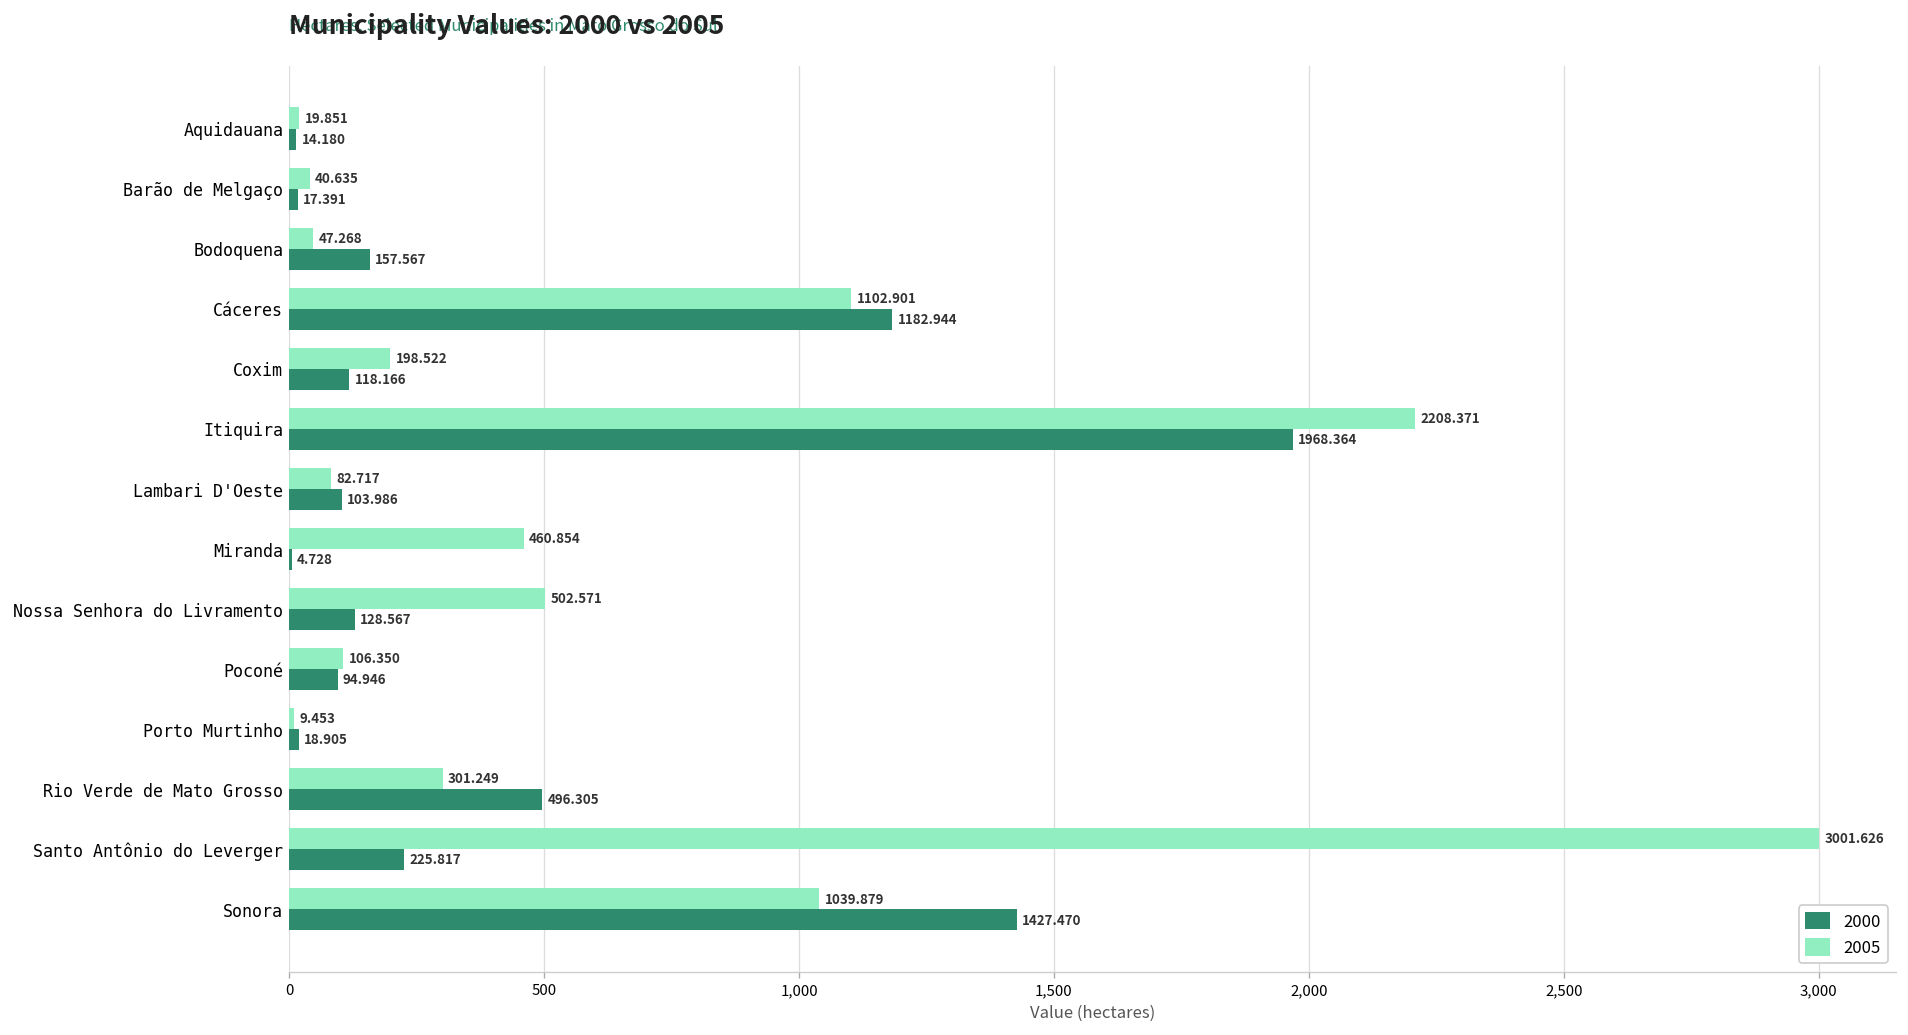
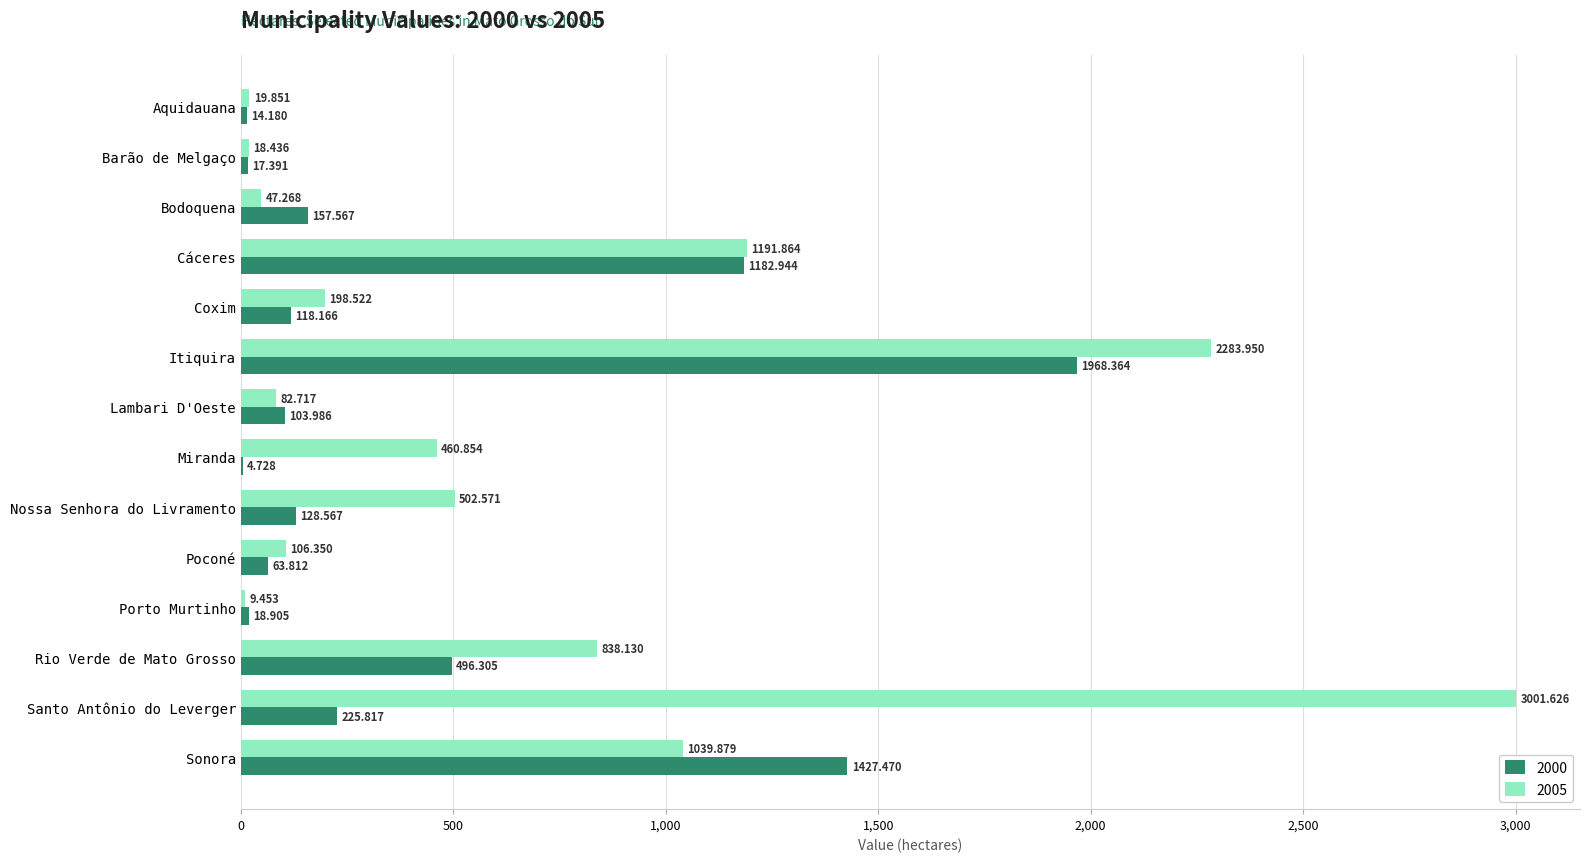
2005, Barão de Melgaço: 40.635 -> 18.436
2005, Cáceres: 1102.901 -> 1191.864
2005, Itiquira: 2208.371 -> 2283.950
2000, Poconé: 94.946 -> 63.812
2005, Rio Verde de Mato Grosso: 301.249 -> 838.130
